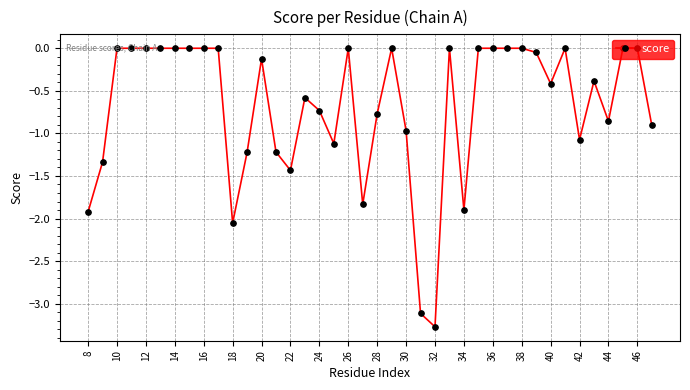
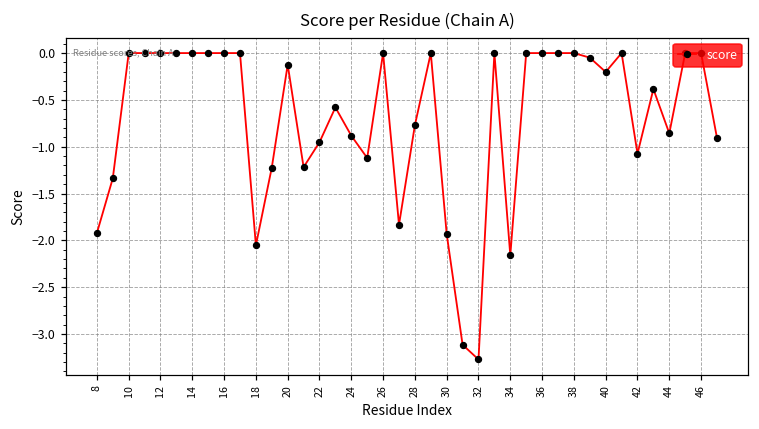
22: -1.4 -> -1.0
24: -0.7 -> -0.9
30: -1.0 -> -1.9
34: -1.9 -> -2.2
40: -0.4 -> -0.2
